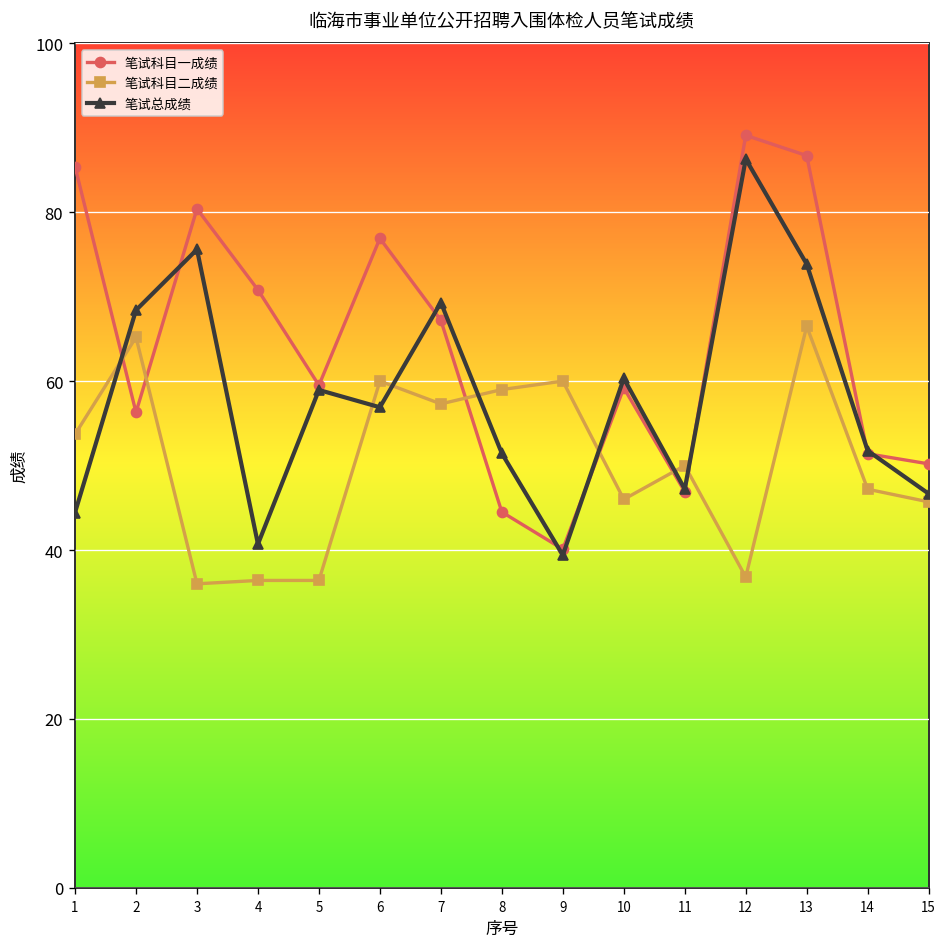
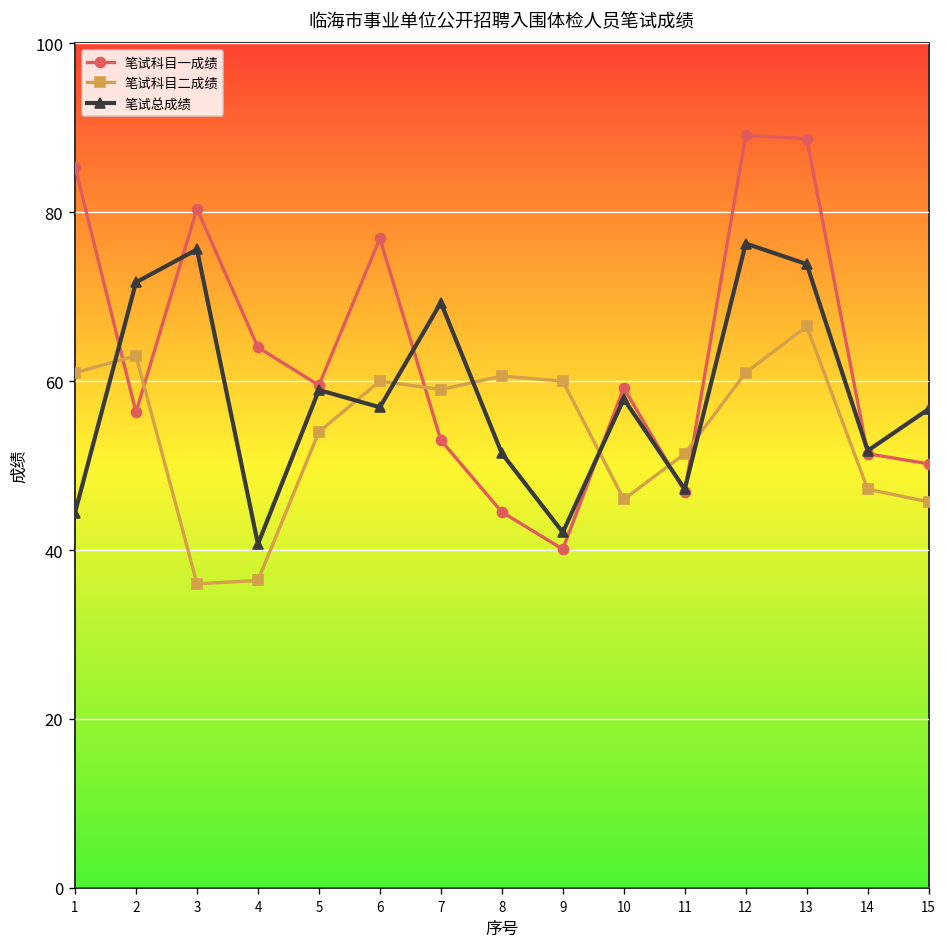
笔试科目二成绩, 1: 54 -> 61
笔试科目二成绩, 2: 65 -> 63
笔试总成绩, 2: 68 -> 72
笔试科目一成绩, 4: 71 -> 64
笔试科目二成绩, 5: 36 -> 54
笔试科目一成绩, 7: 67 -> 53
笔试科目二成绩, 7: 57 -> 59
笔试科目二成绩, 8: 59 -> 61
笔试总成绩, 9: 39 -> 42
笔试总成绩, 10: 60 -> 58
笔试科目二成绩, 11: 50 -> 51
笔试科目二成绩, 12: 37 -> 61
笔试总成绩, 12: 86 -> 76
笔试科目一成绩, 13: 87 -> 89
笔试总成绩, 15: 47 -> 57
